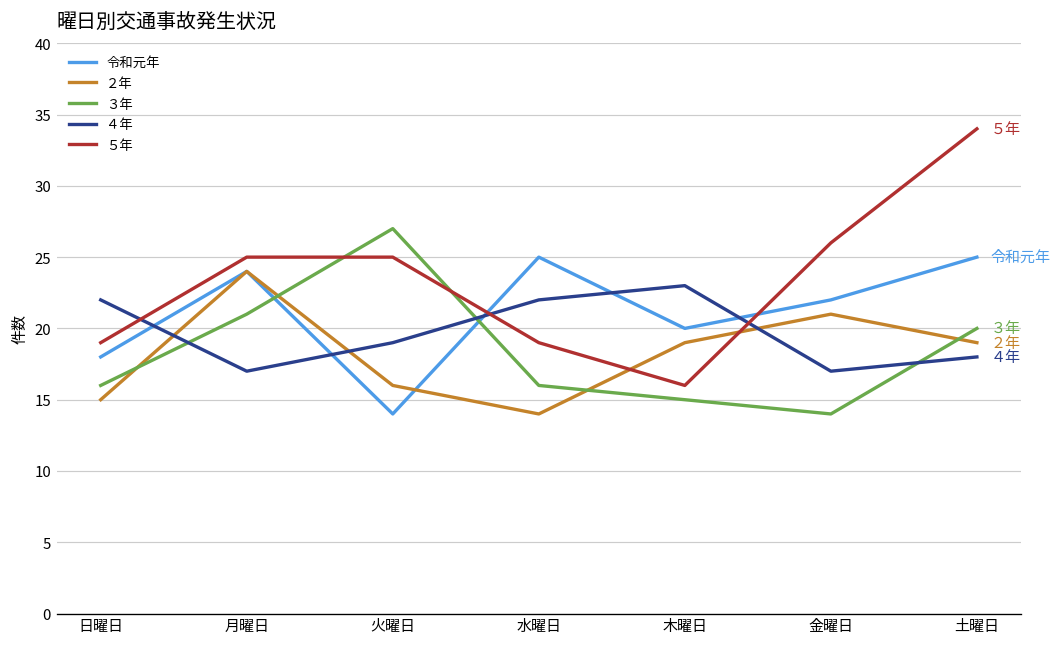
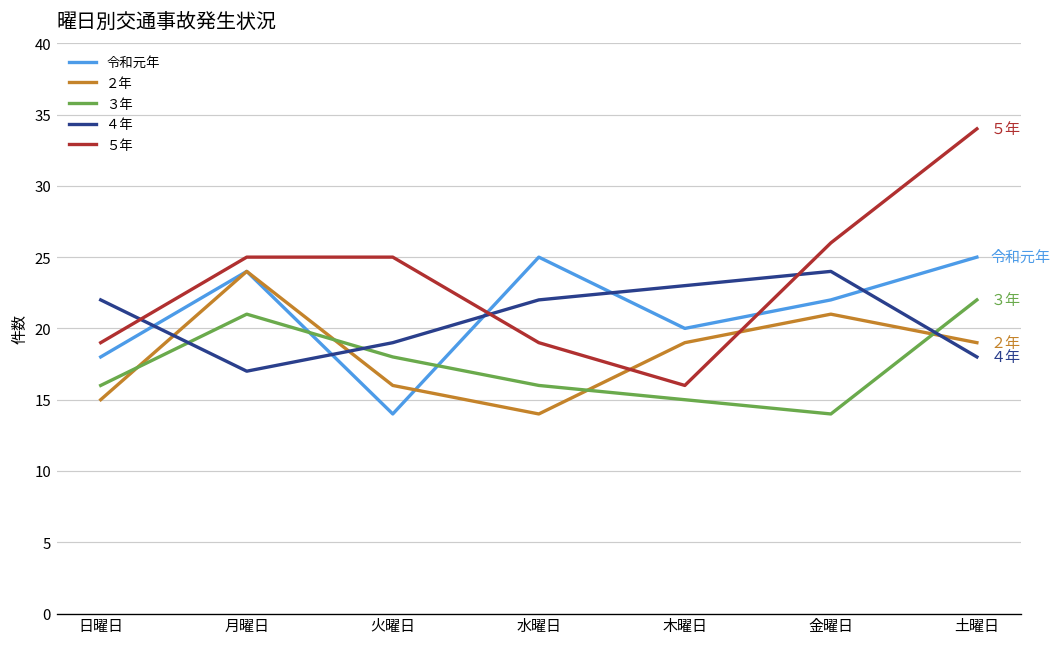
３年, 火曜日: 27 -> 18
４年, 金曜日: 17 -> 24
３年, 土曜日: 20 -> 22
